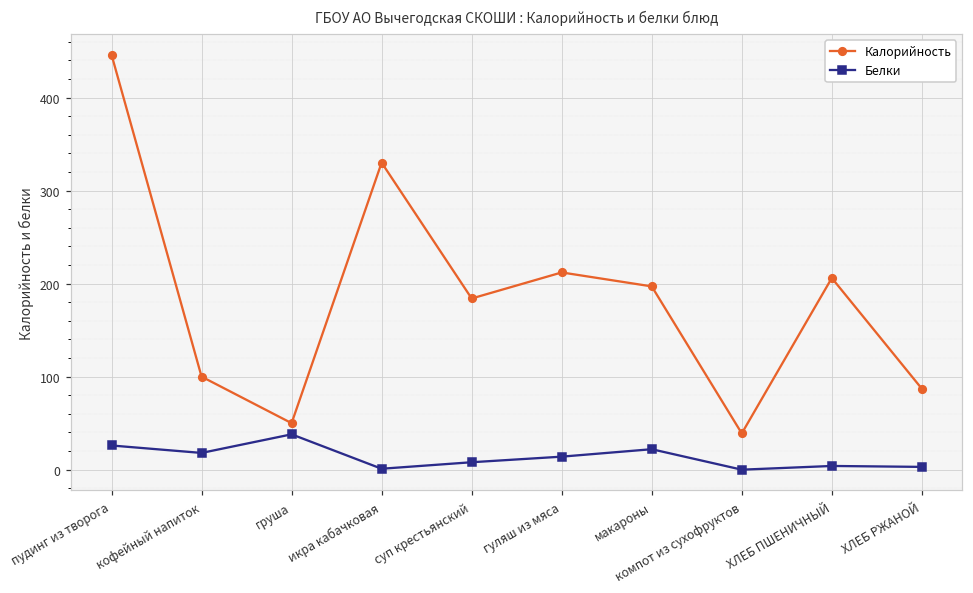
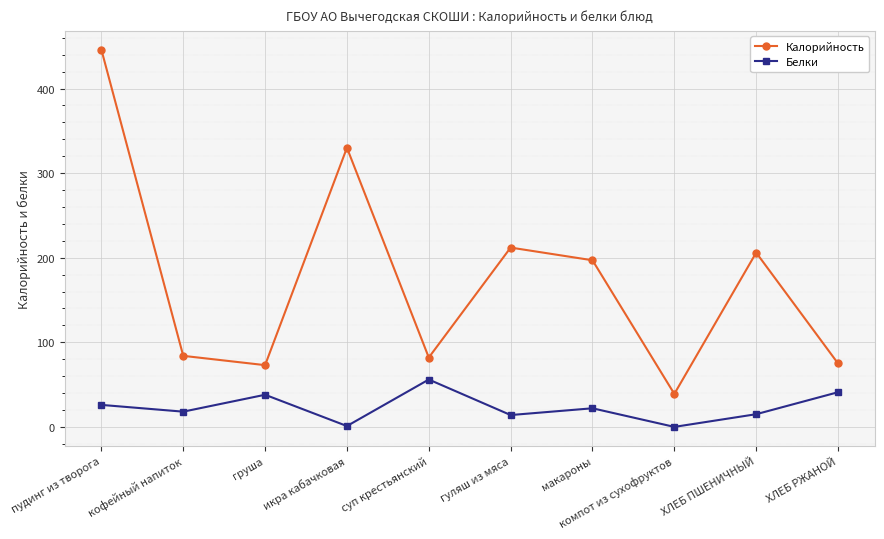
Калорийность, кофейный напиток: 100 -> 80
Калорийность, груша: 50 -> 70
Калорийность, суп крестьянский: 180 -> 80
Белки, суп крестьянский: 10 -> 60
Белки, ХЛЕБ ПШЕНИЧНЫЙ: 0 -> 20
Калорийность, ХЛЕБ РЖАНОЙ: 90 -> 80
Белки, ХЛЕБ РЖАНОЙ: 0 -> 40
